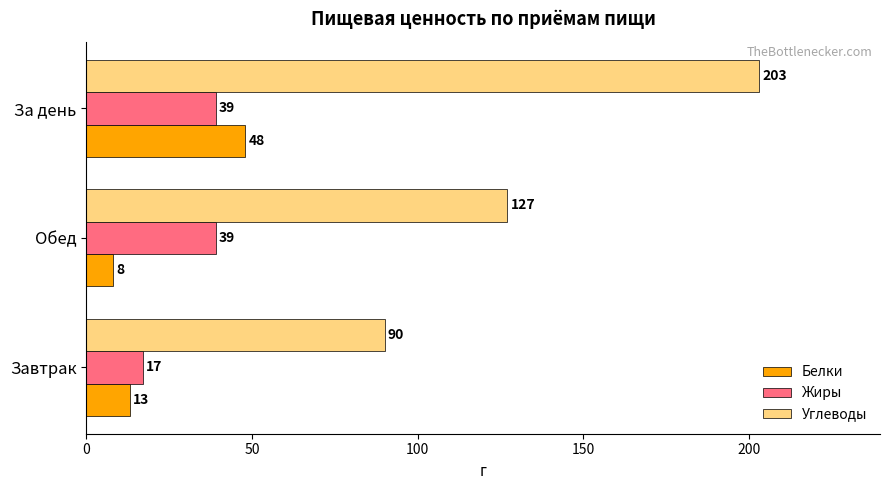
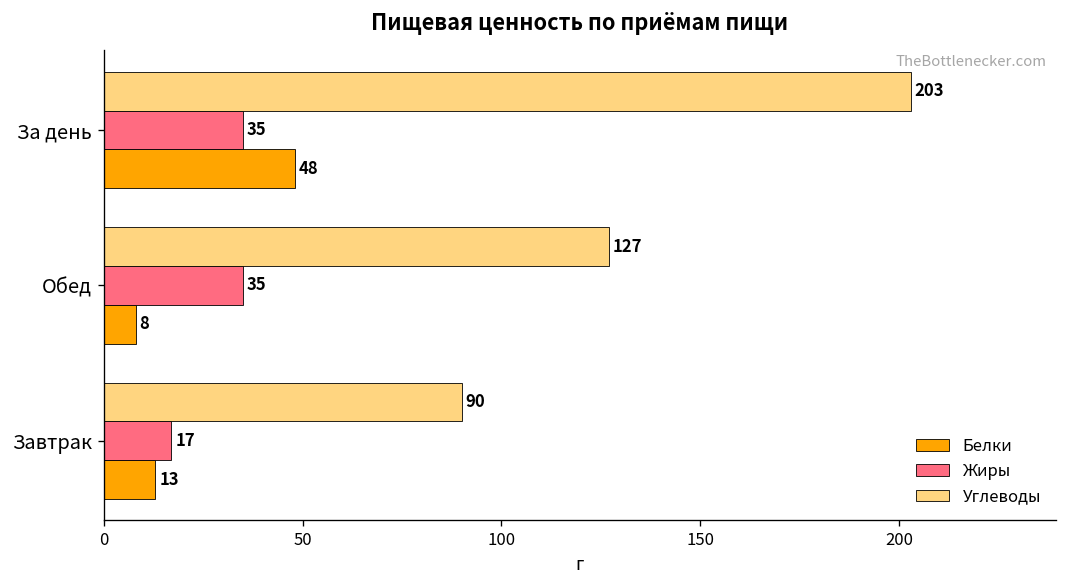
Жиры, За день: 39 -> 35
Жиры, Обед: 39 -> 35
